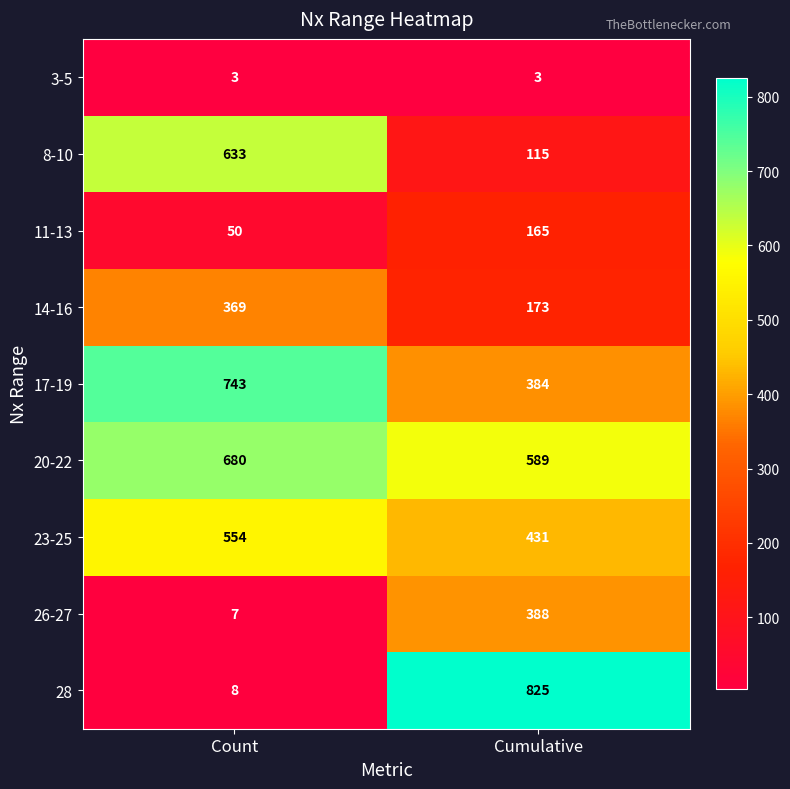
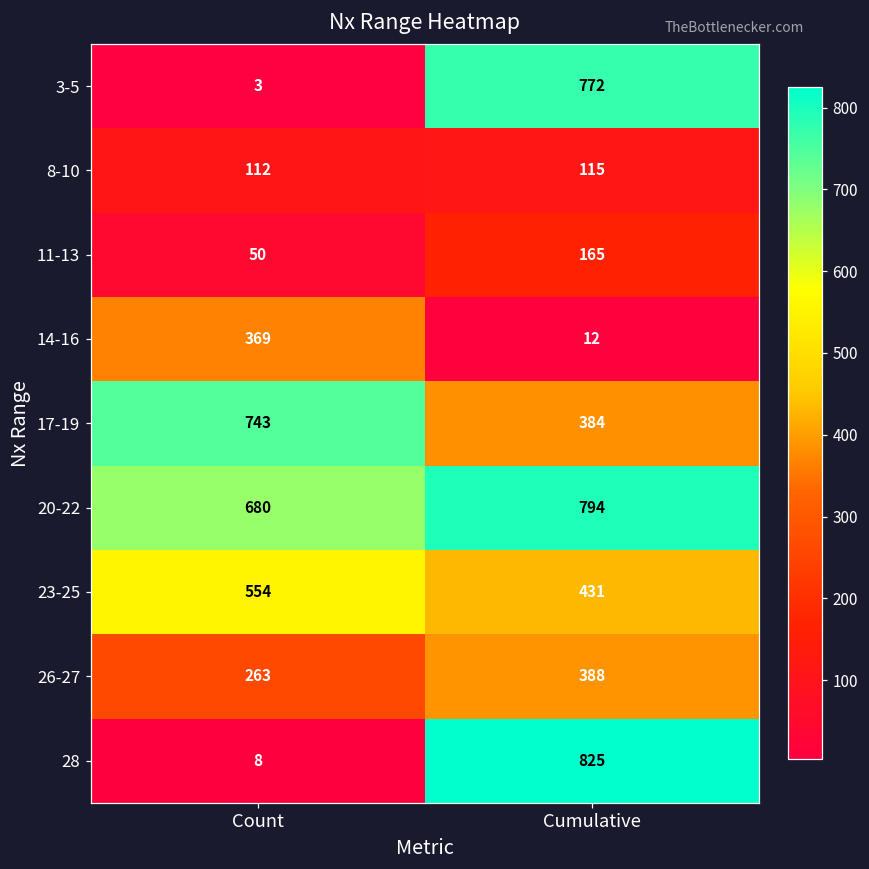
3-5, Cumulative: 3 -> 772
8-10, Count: 633 -> 112
14-16, Cumulative: 173 -> 12
20-22, Cumulative: 589 -> 794
26-27, Count: 7 -> 263
